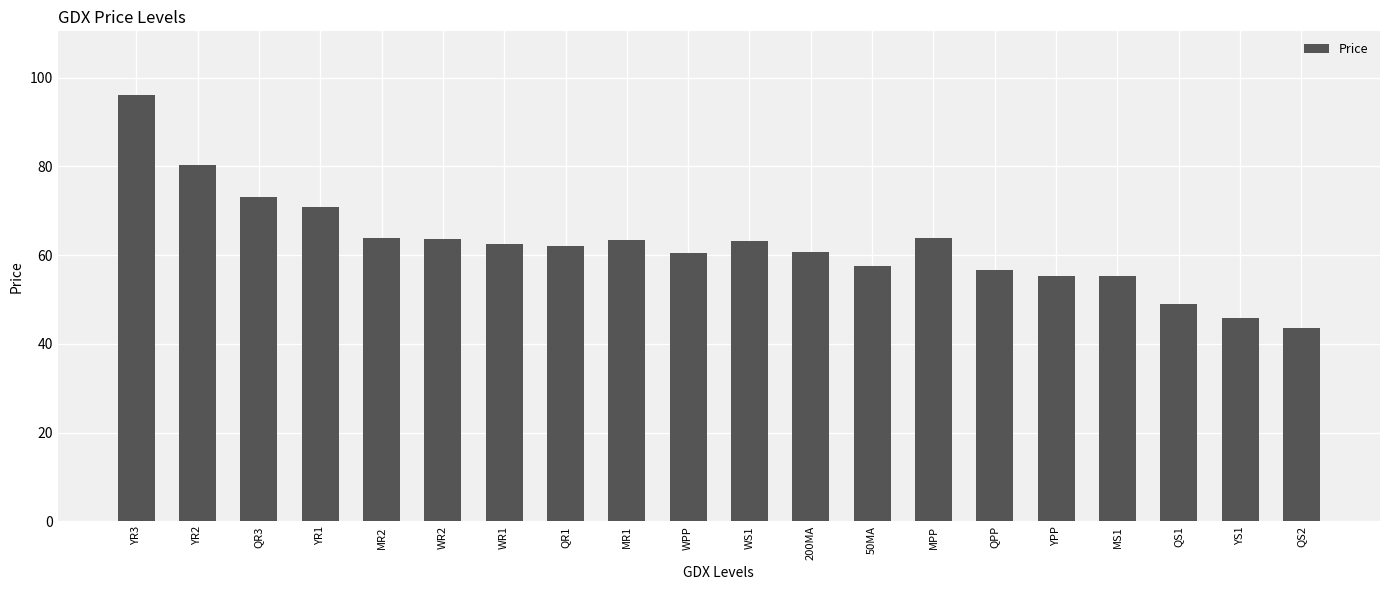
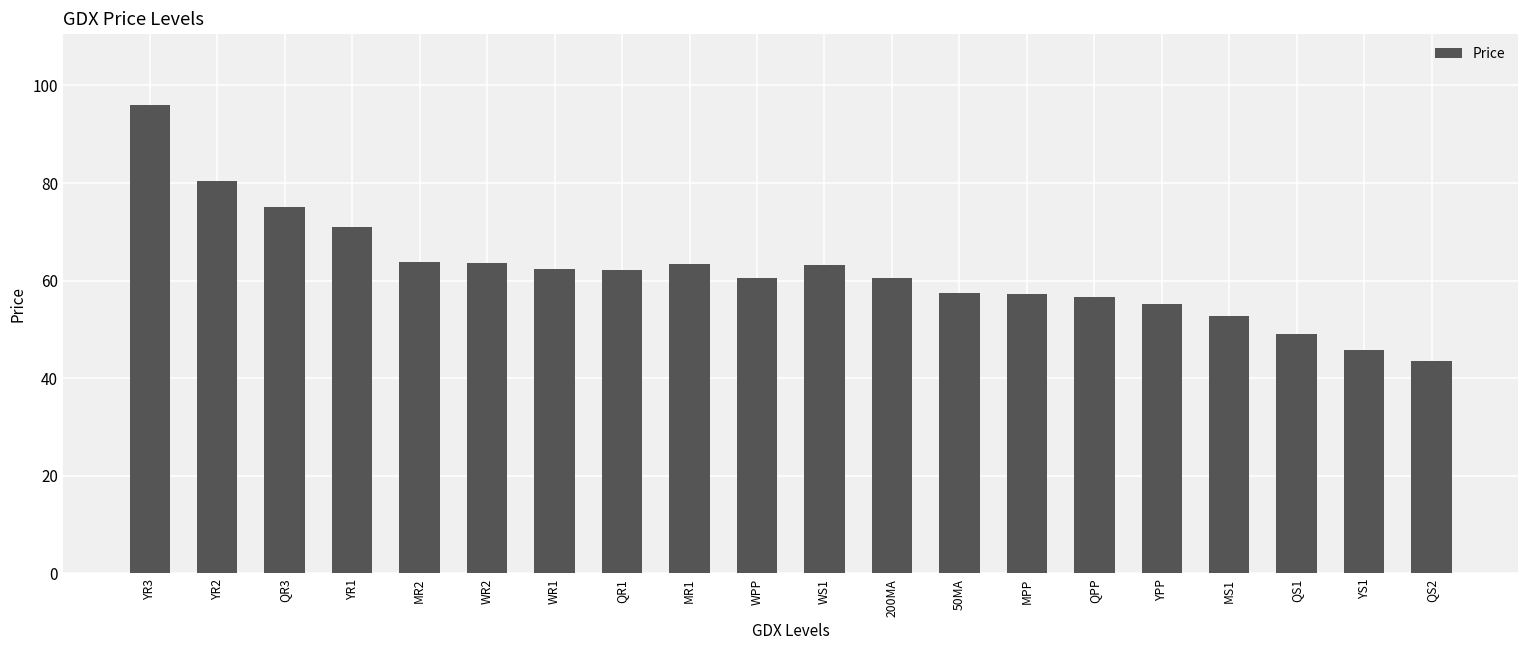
QR3: 73 -> 75
MPP: 64 -> 57
MS1: 55 -> 53
